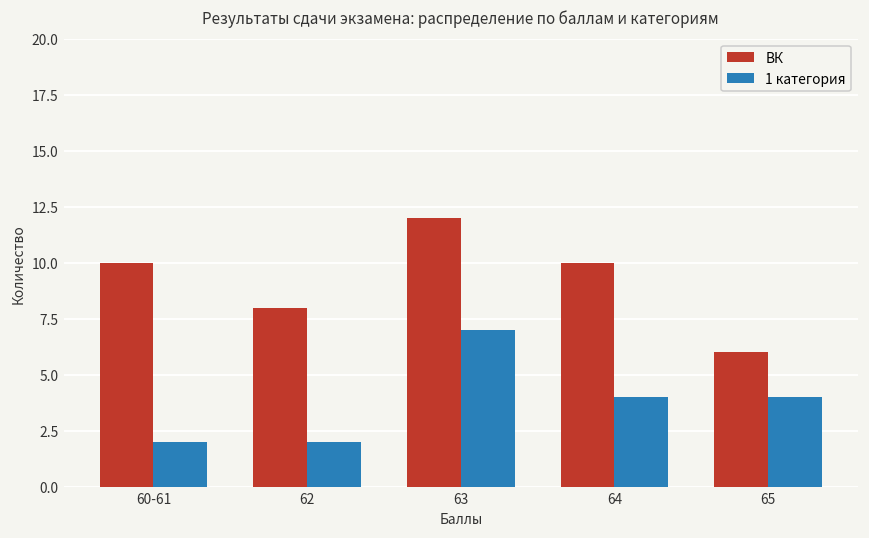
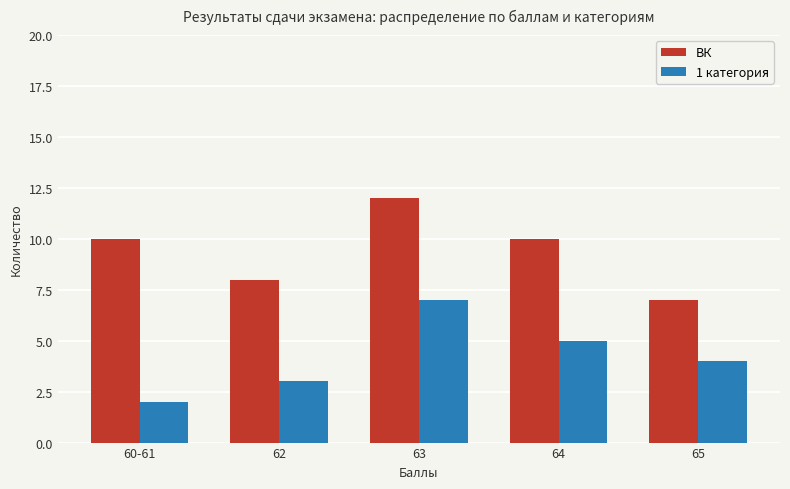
1 категория, 62: 2 -> 3
1 категория, 64: 4 -> 5
ВК, 65: 6 -> 7
